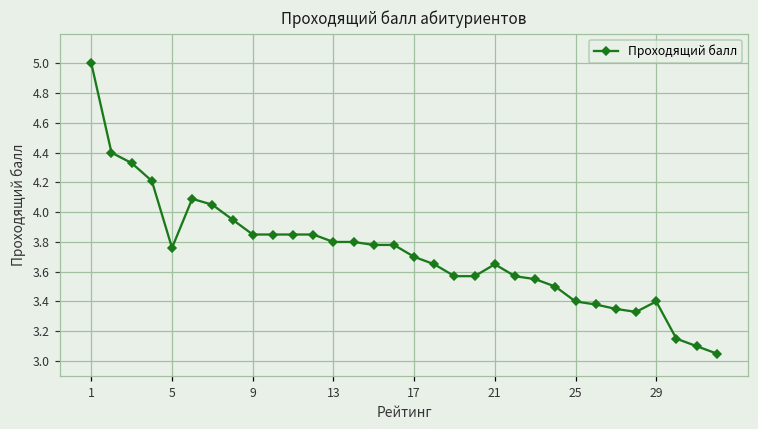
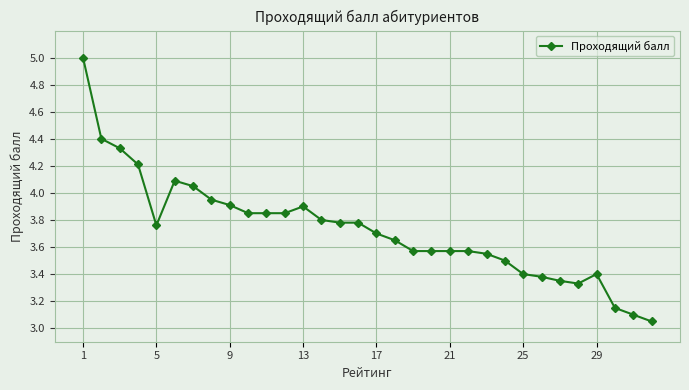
9: 3.85 -> 3.91
13: 3.8 -> 3.9
21: 3.65 -> 3.57
